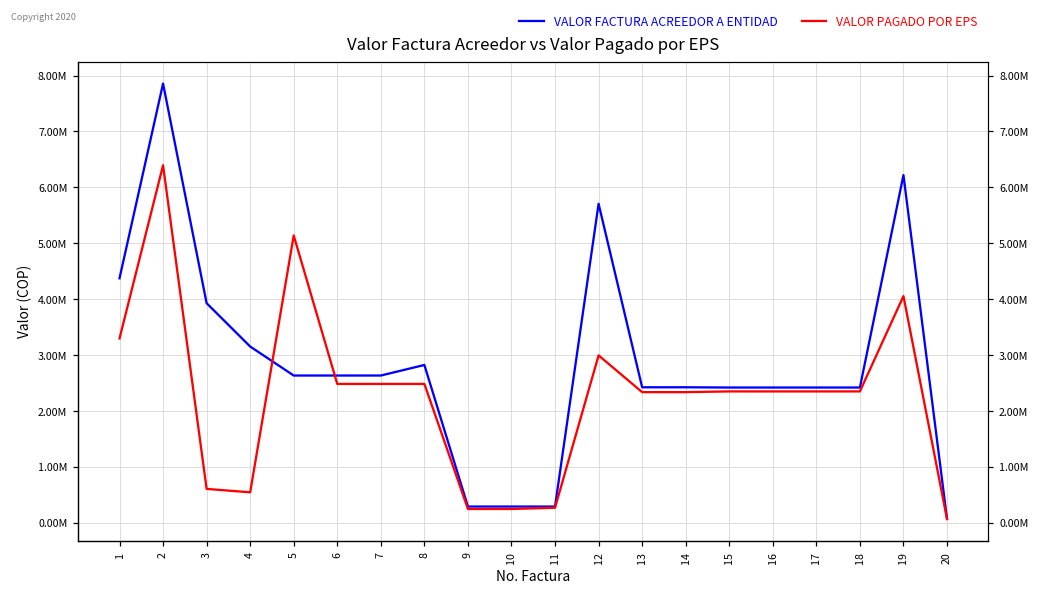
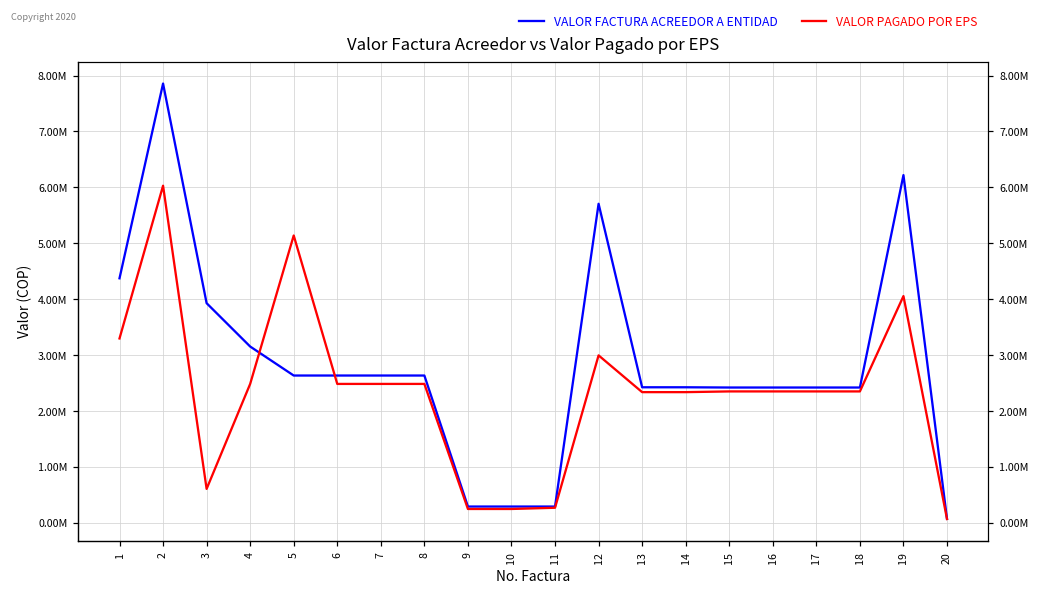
VALOR PAGADO POR EPS, 2: 6400000 -> 6000000
VALOR PAGADO POR EPS, 4: 500000 -> 2500000
VALOR FACTURA ACREEDOR A ENTIDAD, 8: 2800000 -> 2600000
